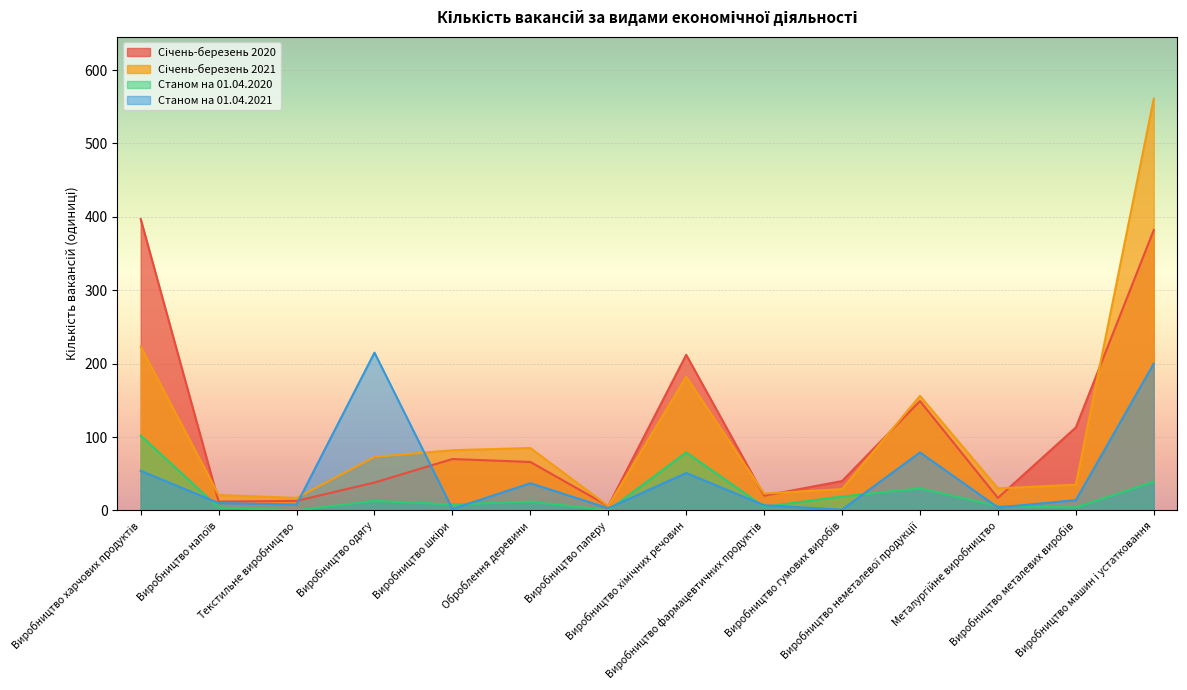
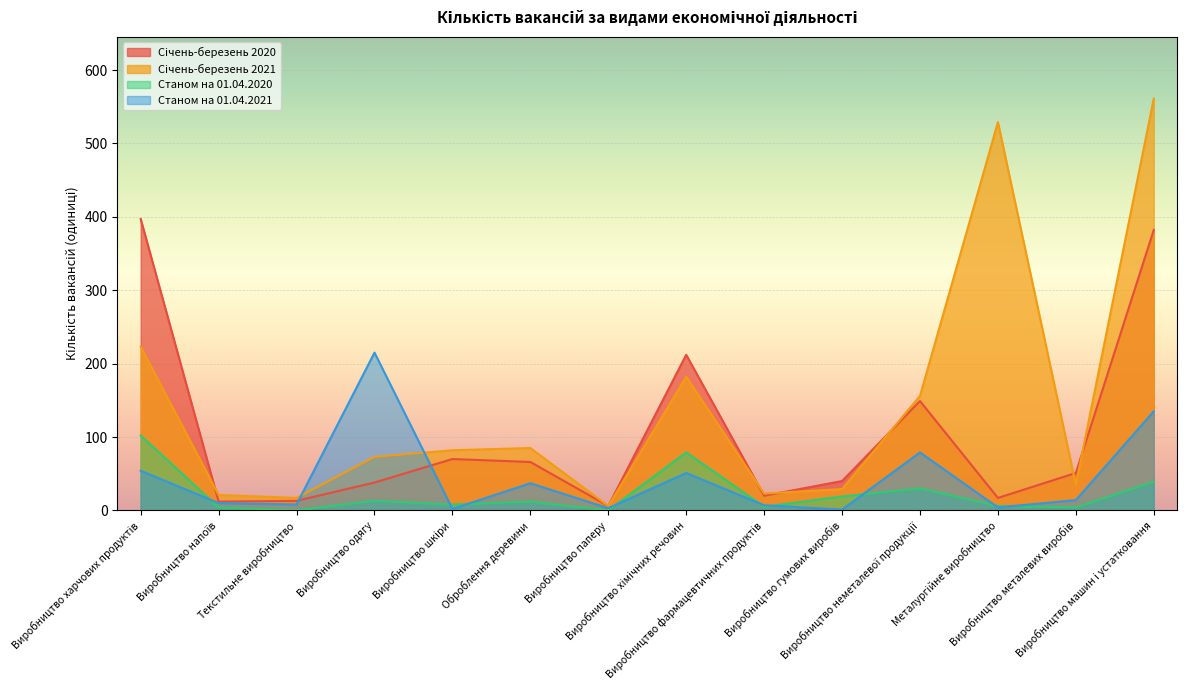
Січень-березень 2021, Металургійне виробництво: 30 -> 530
Січень-березень 2020, Виробництво металевих виробів: 110 -> 50
Станом на 01.04.2021, Виробництво машин і устатковання: 200 -> 140
